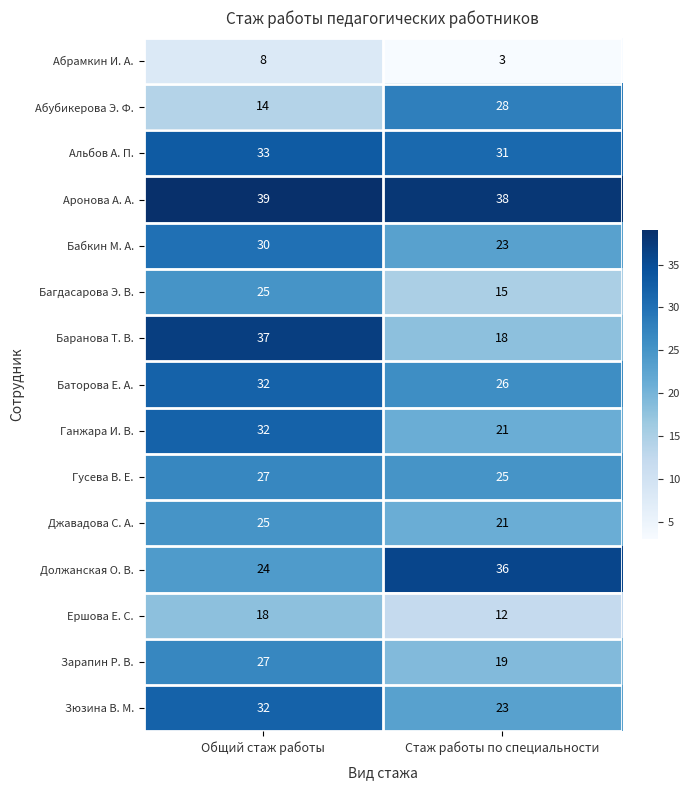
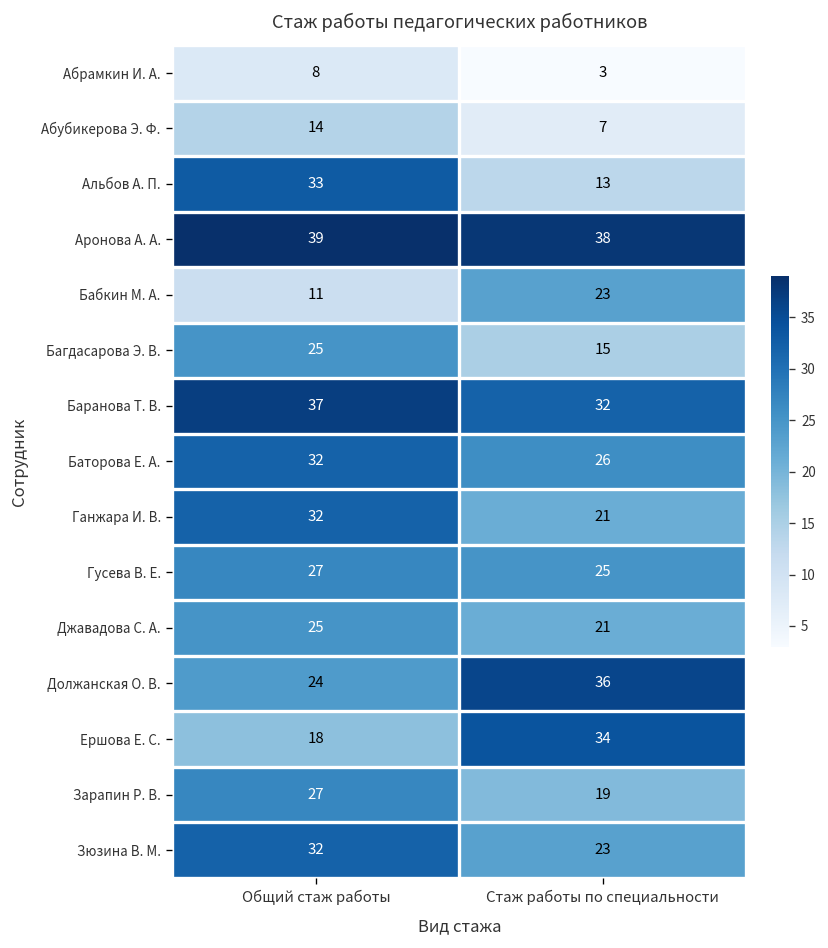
Абубикерова Э. Ф., Стаж работы по специальности: 28 -> 7
Альбов А. П., Стаж работы по специальности: 31 -> 13
Бабкин М. А., Общий стаж работы: 30 -> 11
Баранова Т. В., Стаж работы по специальности: 18 -> 32
Ершова Е. С., Стаж работы по специальности: 12 -> 34
